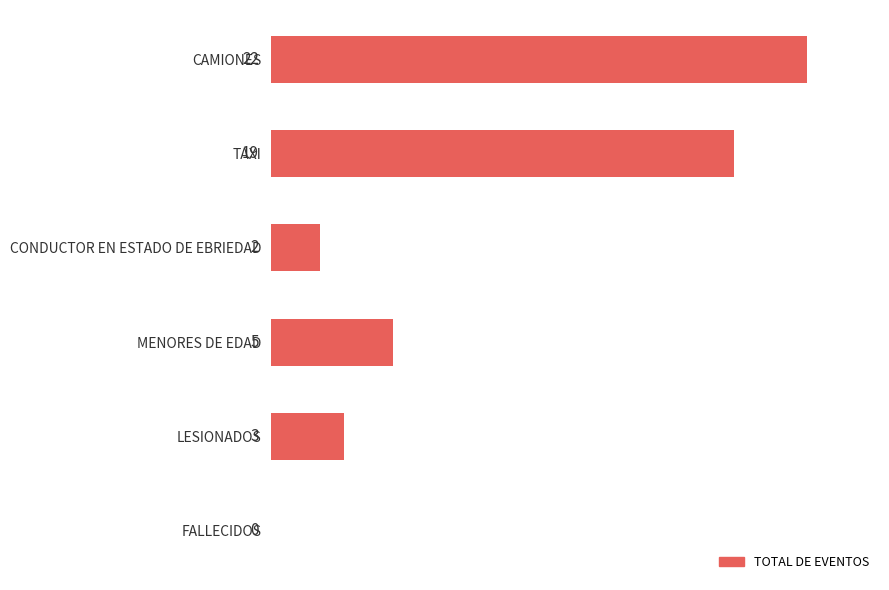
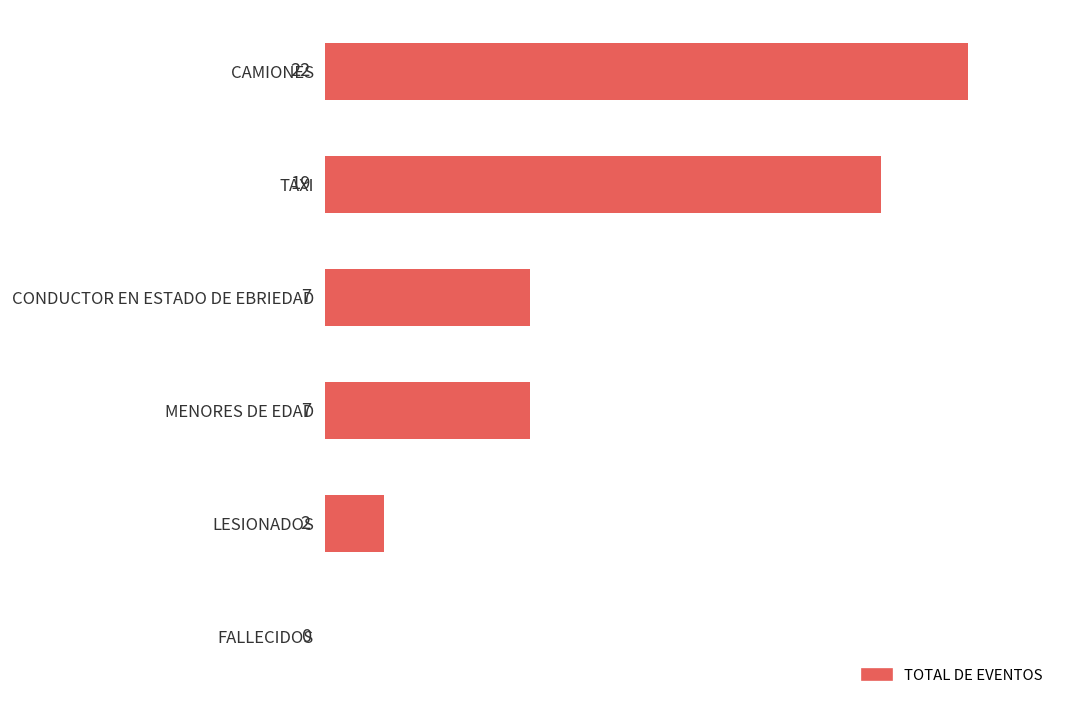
CONDUCTOR EN ESTADO DE EBRIEDAD: 2 -> 7
MENORES DE EDAD: 5 -> 7
LESIONADOS: 3 -> 2
